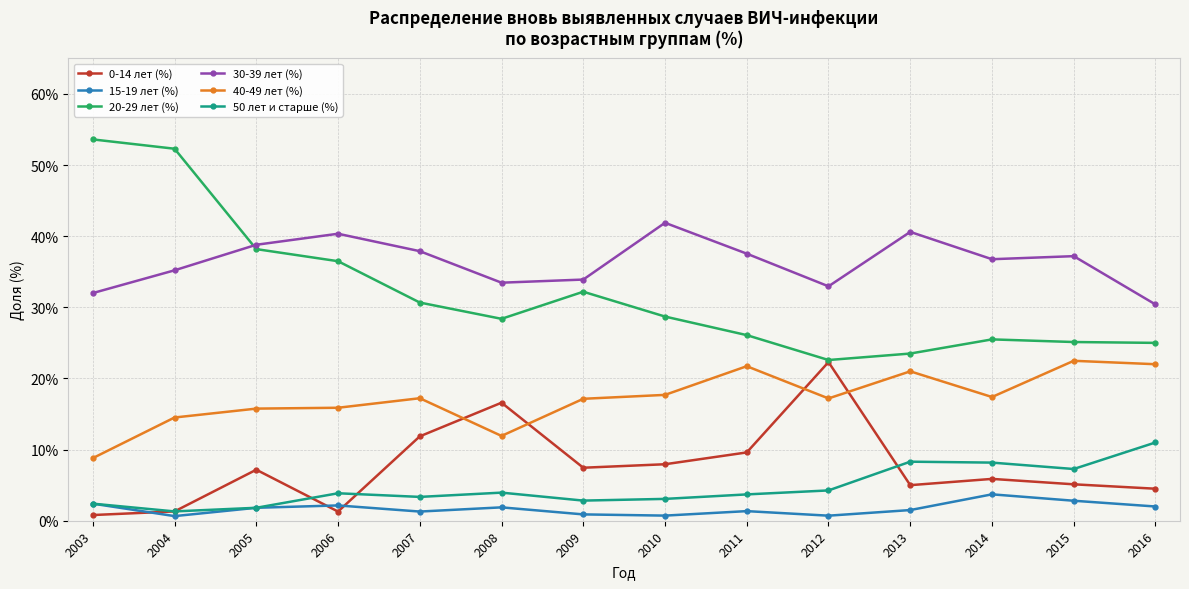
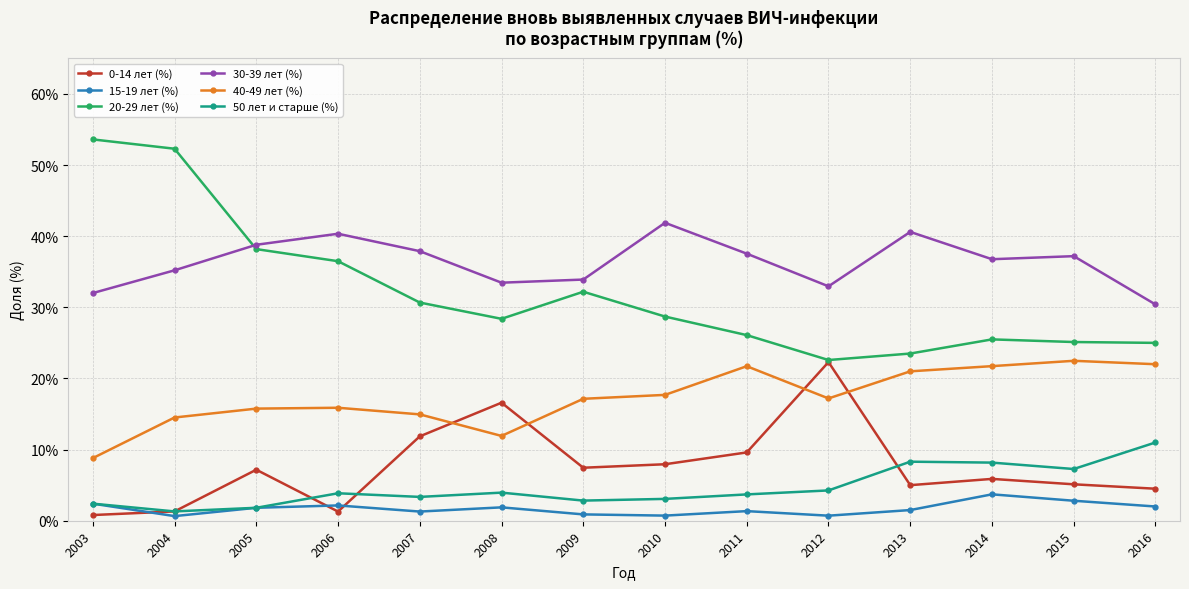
40-49 лет (%), 2007: 17% -> 15%
40-49 лет (%), 2014: 17% -> 22%
